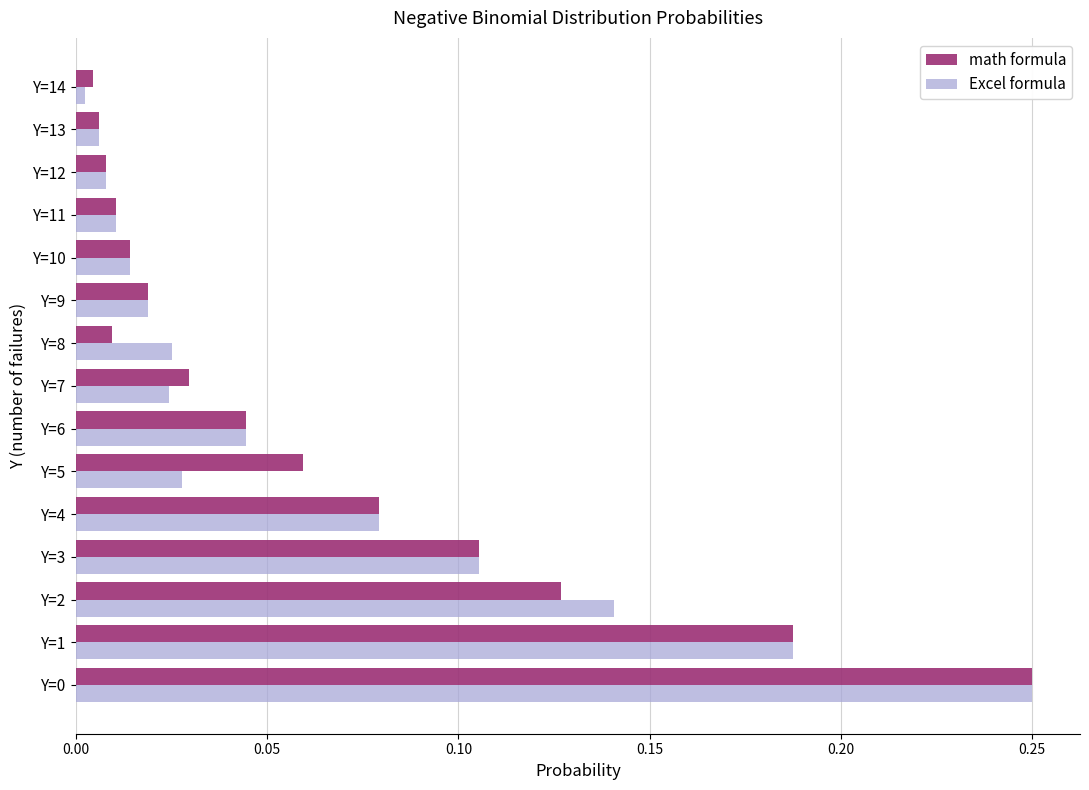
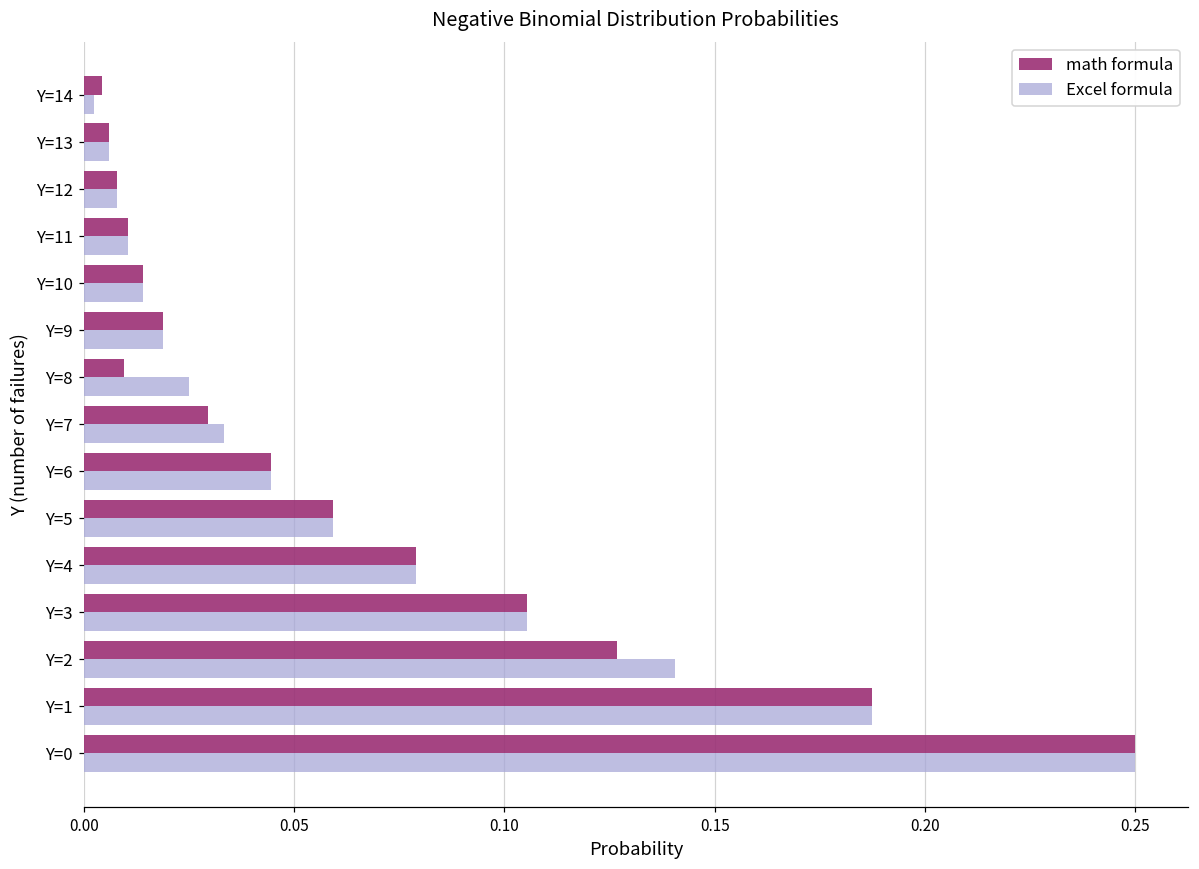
Excel formula, Y=7: 0.024 -> 0.033
Excel formula, Y=5: 0.028 -> 0.059
